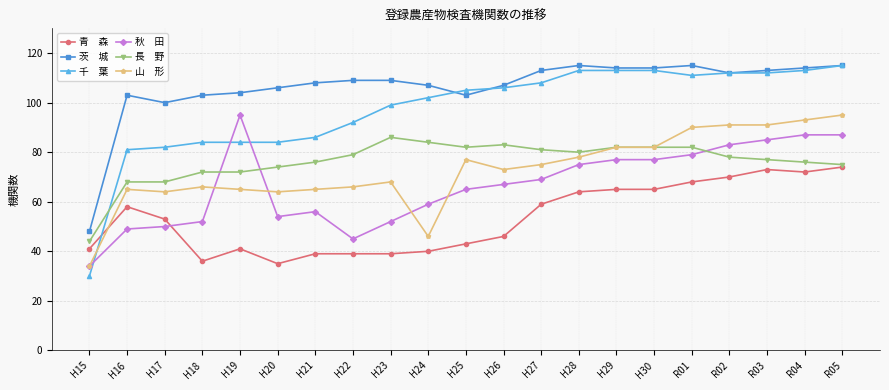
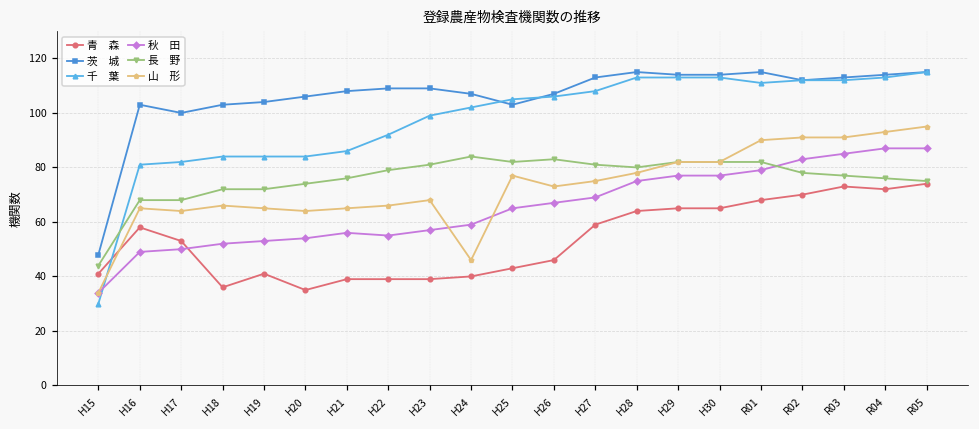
秋 田, H19: 95 -> 53
秋 田, H22: 45 -> 55
秋 田, H23: 52 -> 57
長 野, H23: 86 -> 81
